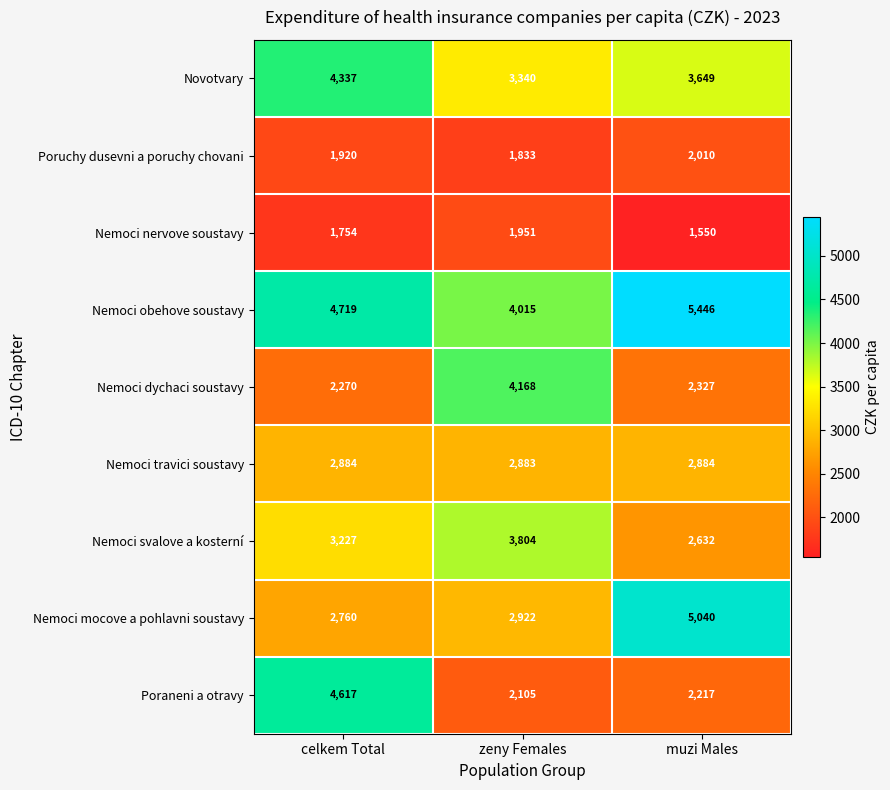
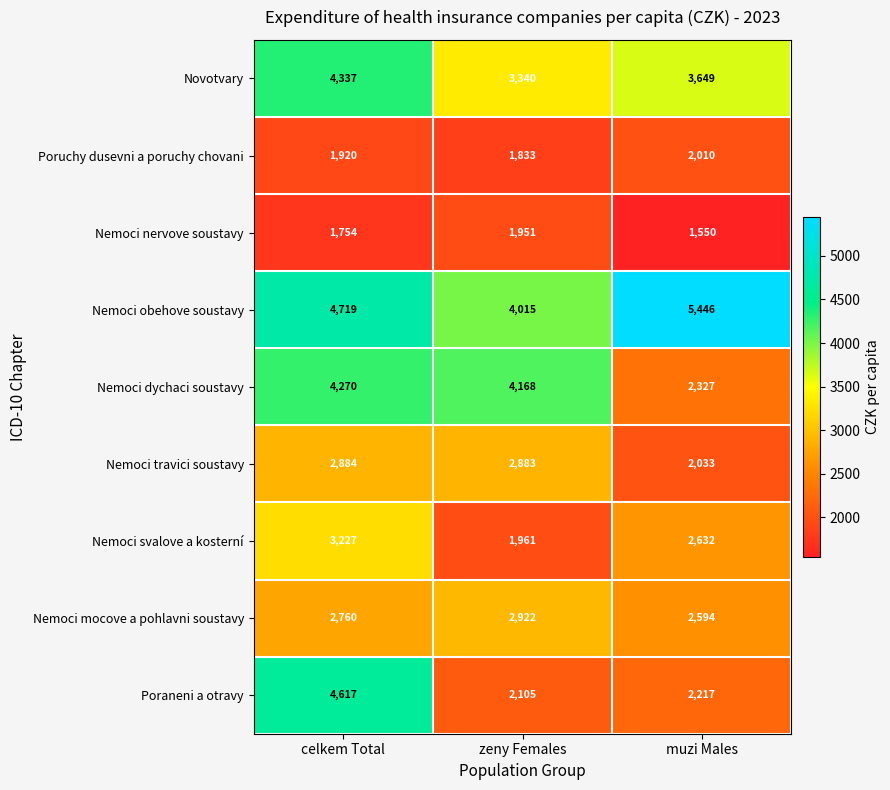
Nemoci dychaci soustavy, celkem Total: 2,270 -> 4,270
Nemoci travici soustavy, muzi Males: 2,884 -> 2,033
Nemoci svalove a kosterní, zeny Females: 3,804 -> 1,961
Nemoci mocove a pohlavni soustavy, muzi Males: 5,040 -> 2,594
